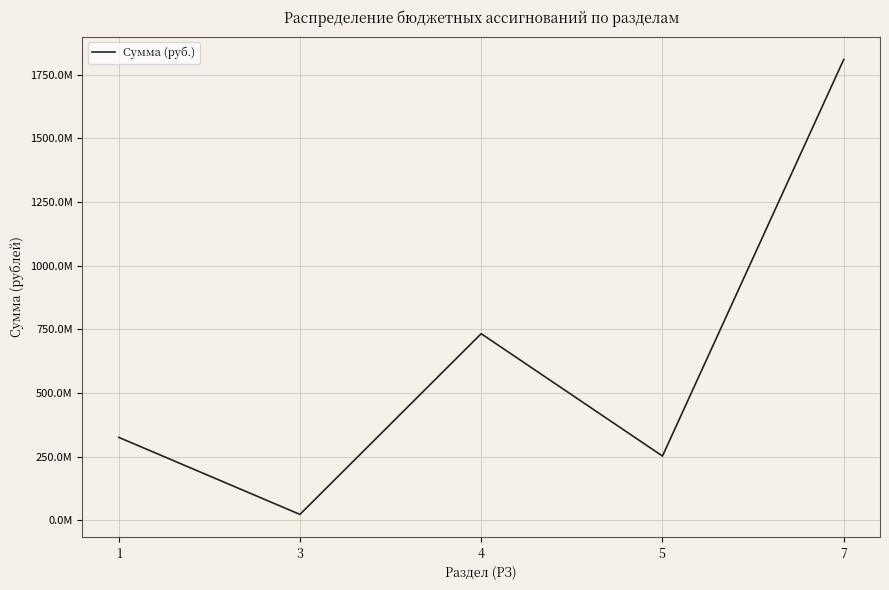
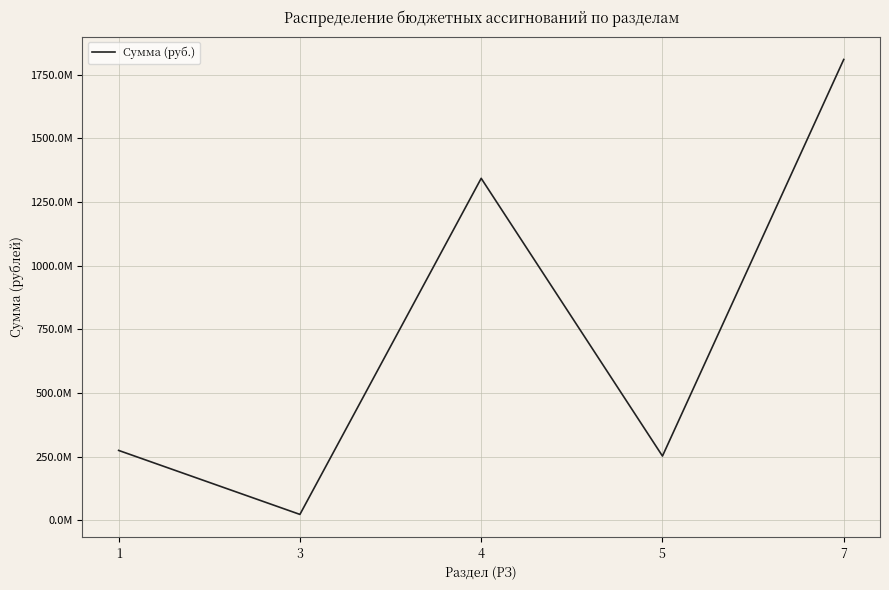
1: 330000000 -> 270000000
4: 730000000 -> 1340000000
